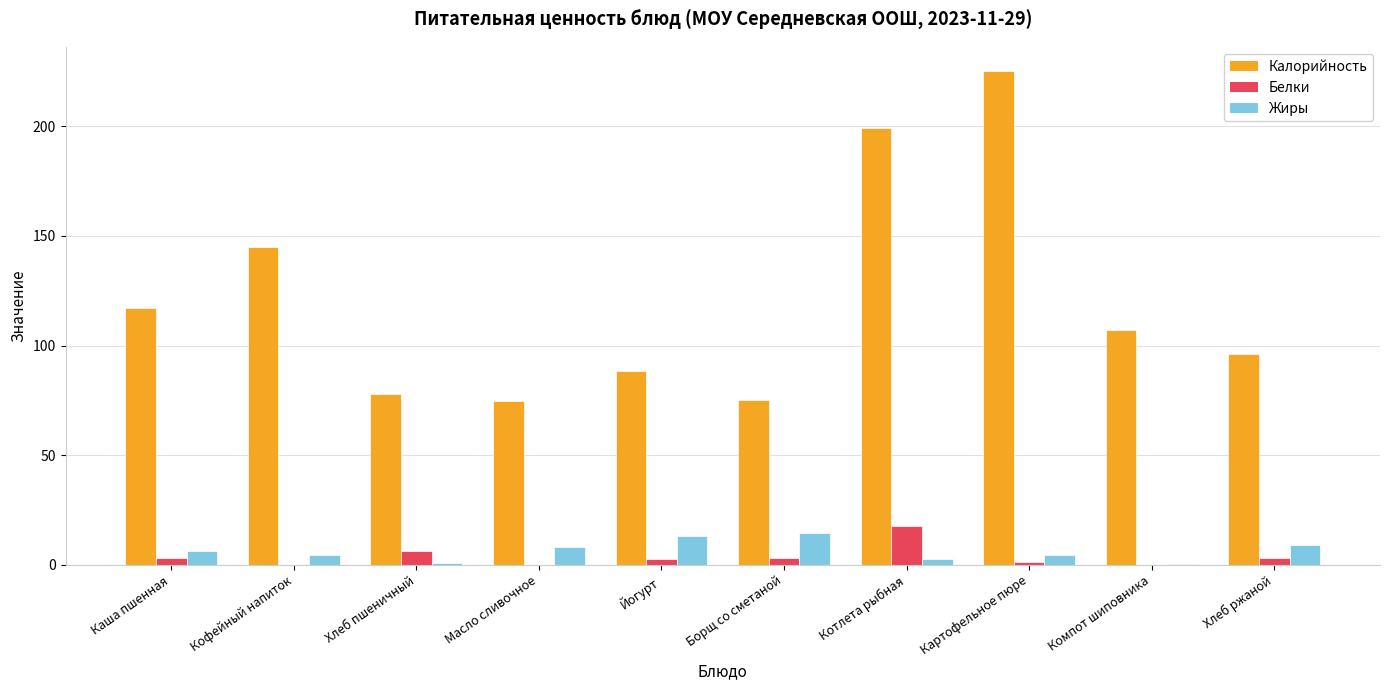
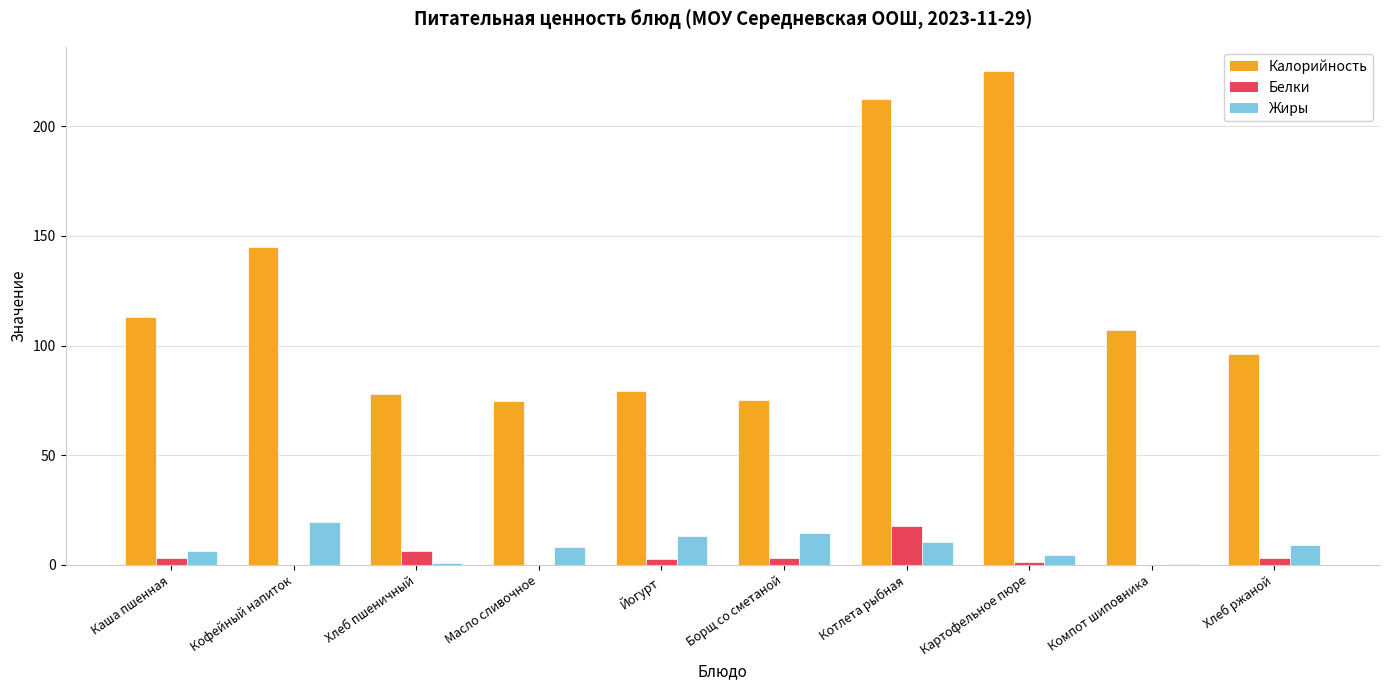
Калорийность, Каша пшенная: 117 -> 113
Жиры, Кофейный напиток: 5 -> 20
Калорийность, Йогурт: 89 -> 79
Калорийность, Котлета рыбная: 199 -> 212
Жиры, Котлета рыбная: 2 -> 10
